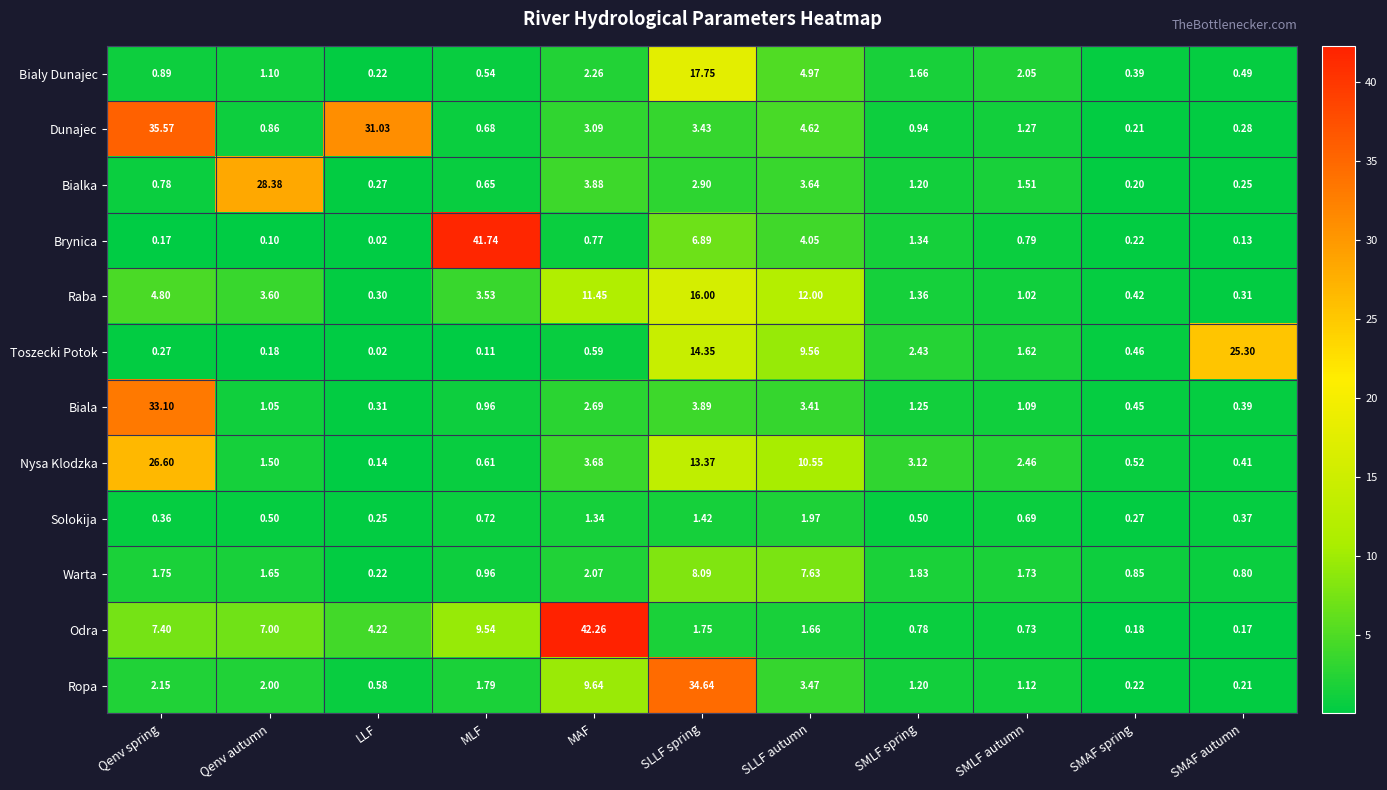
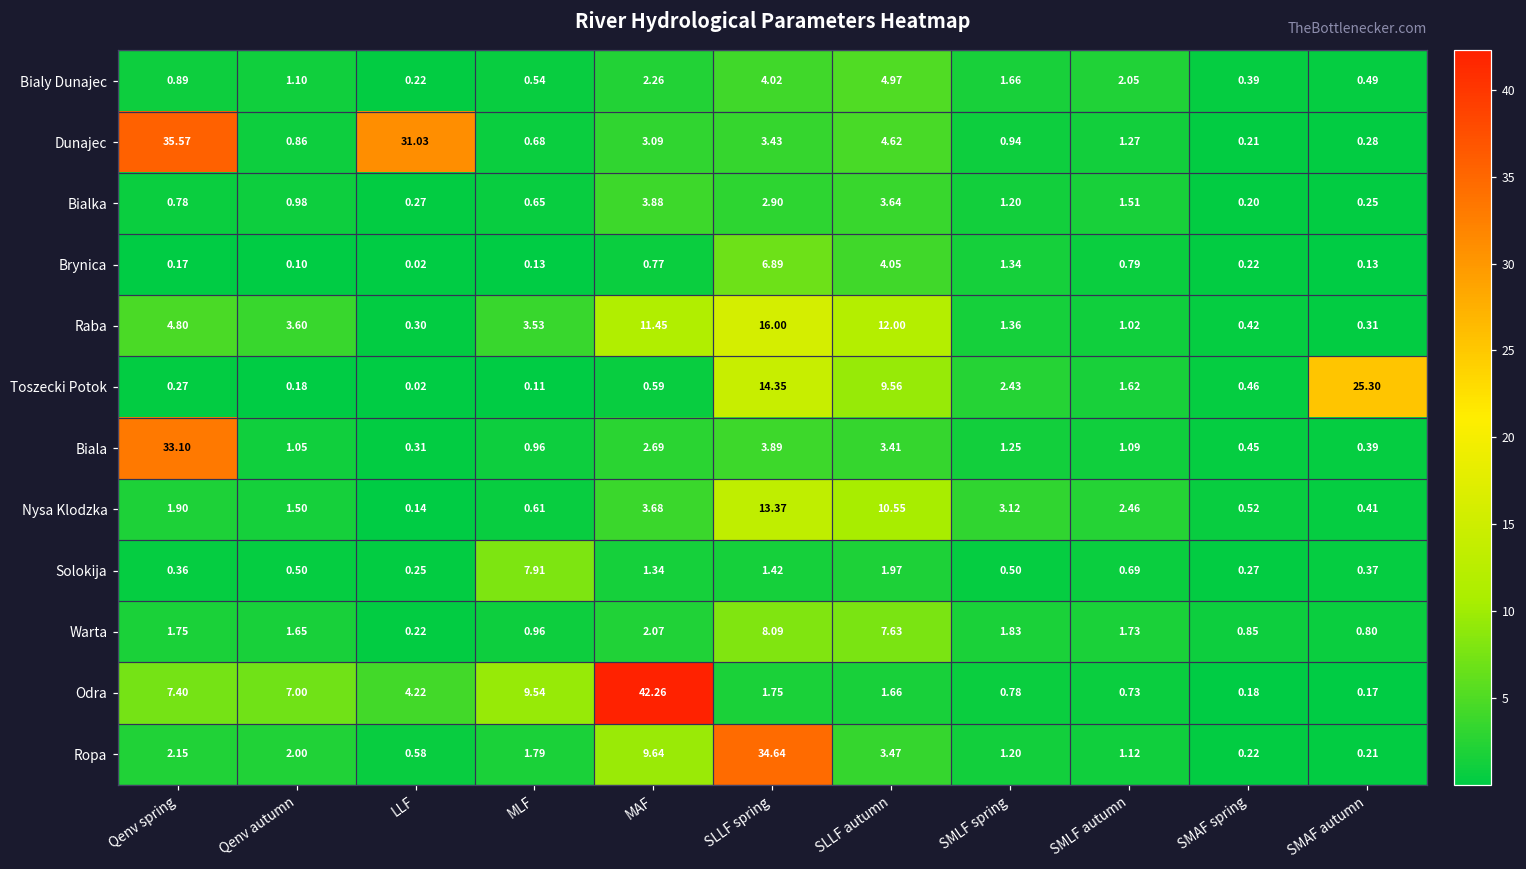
Bialy Dunajec, SLLF spring: 17.75 -> 4.02
Bialka, Qenv autumn: 28.38 -> 0.98
Brynica, MLF: 41.74 -> 0.13
Nysa Klodzka, Qenv spring: 26.60 -> 1.90
Solokija, MLF: 0.72 -> 7.91
